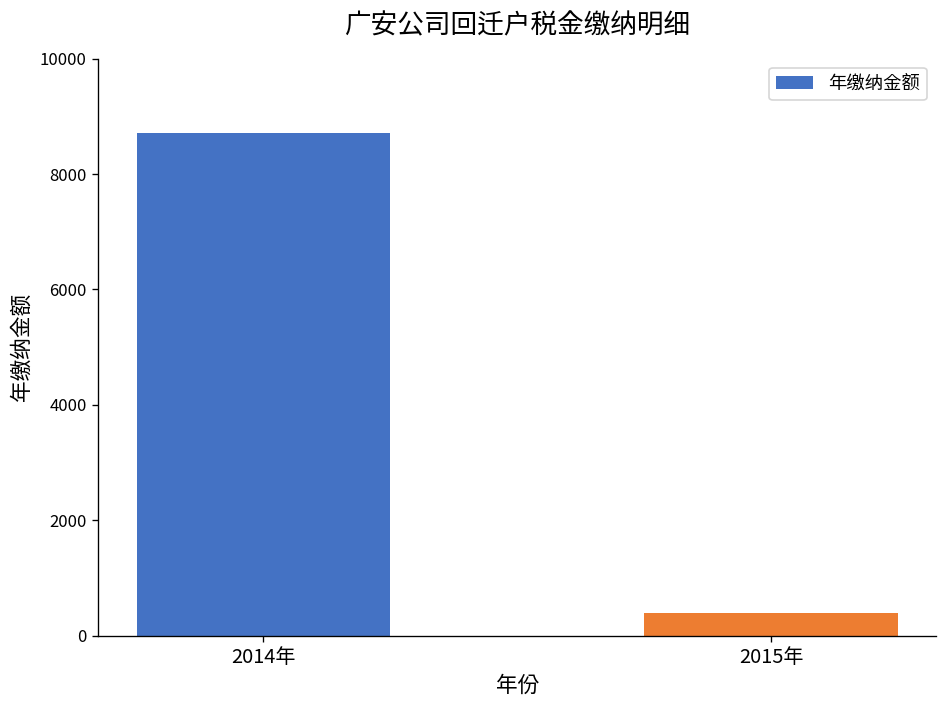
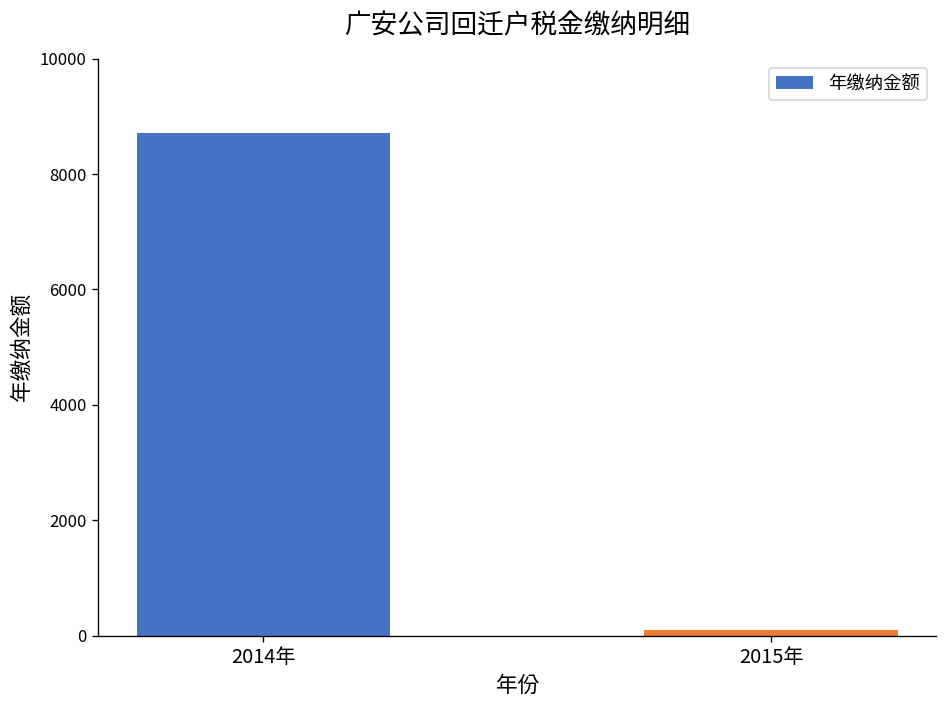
2015年: 400 -> 100
